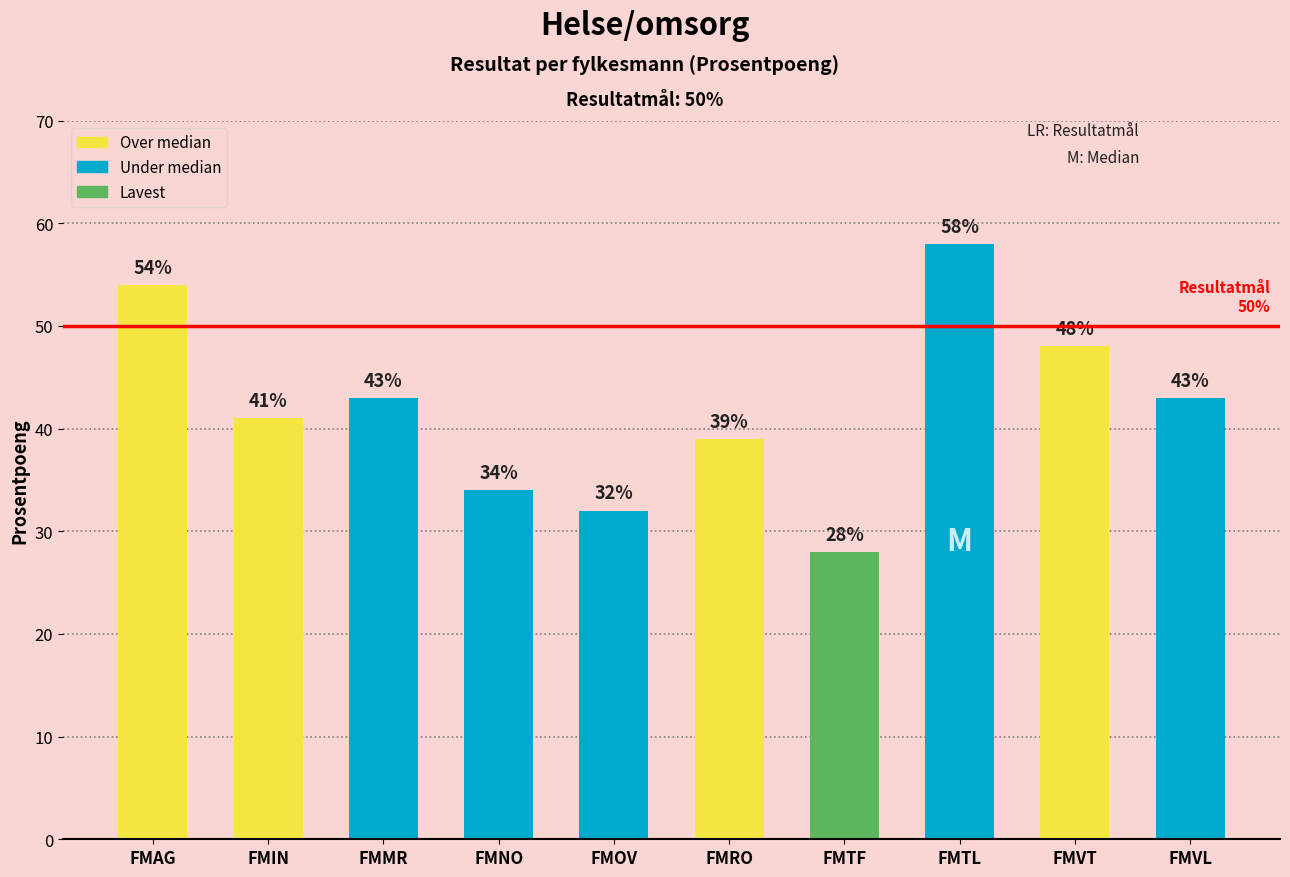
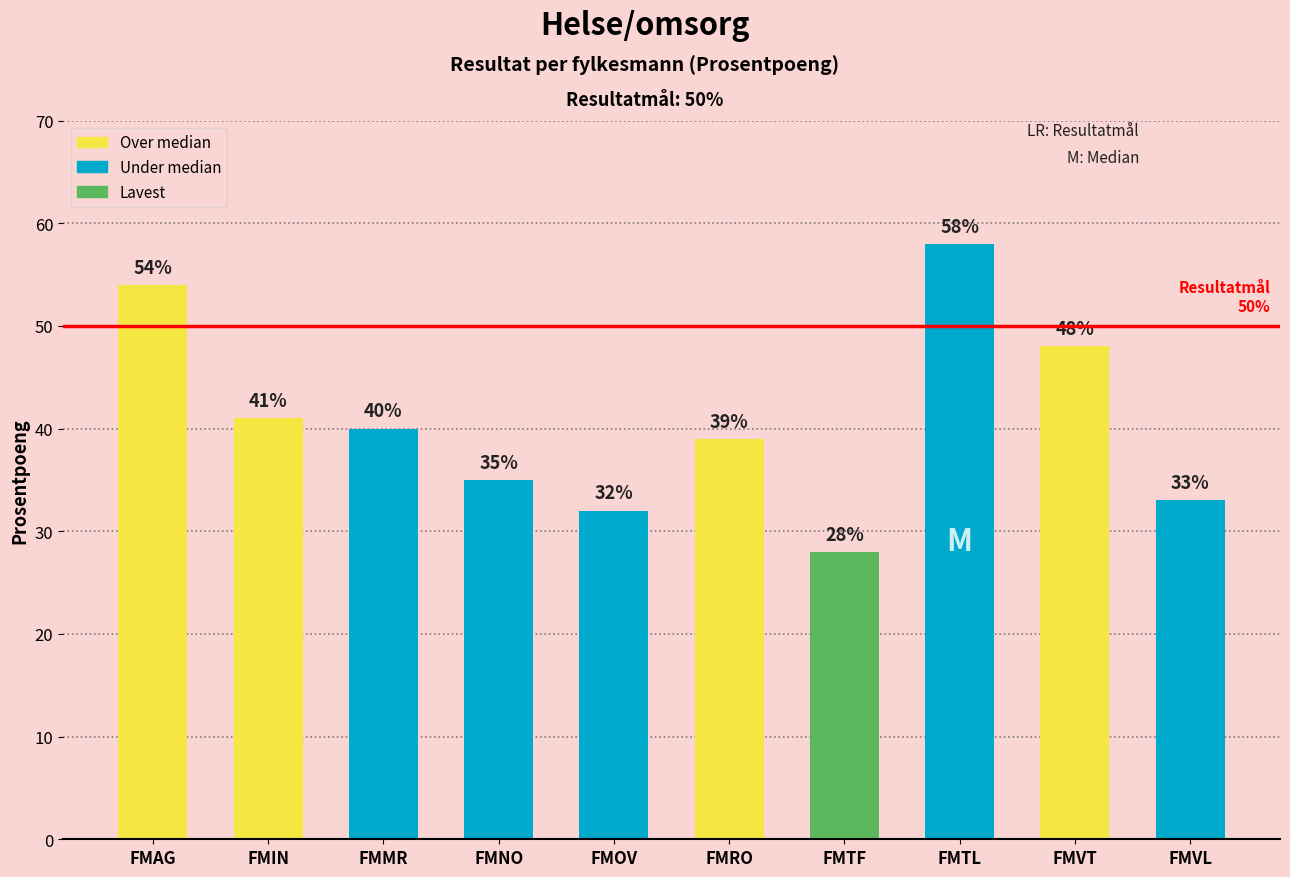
FMMR: 43% -> 40%
FMNO: 34% -> 35%
FMVL: 43% -> 33%
